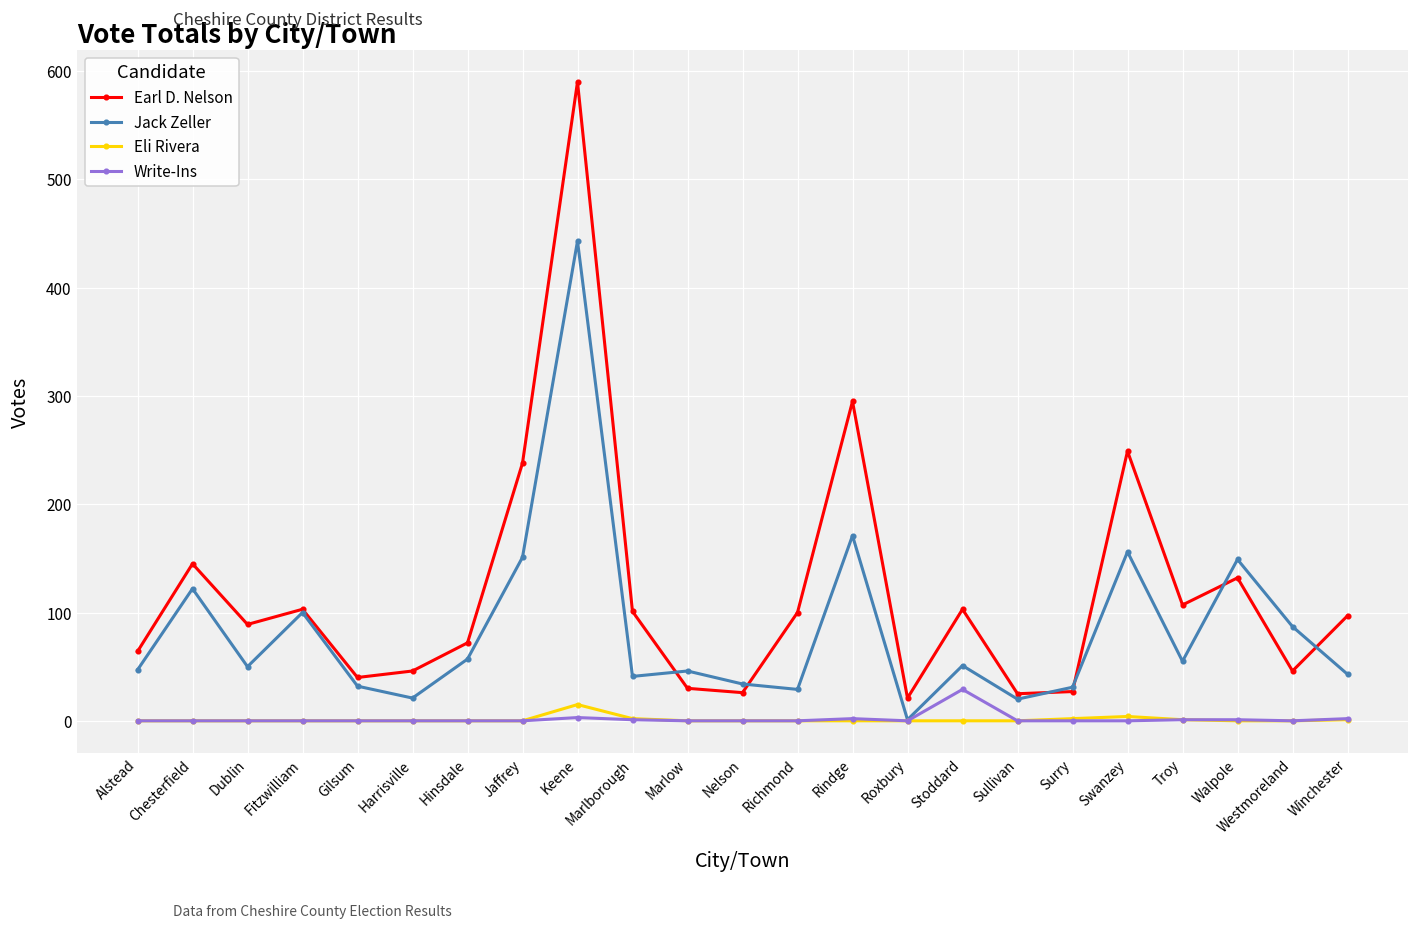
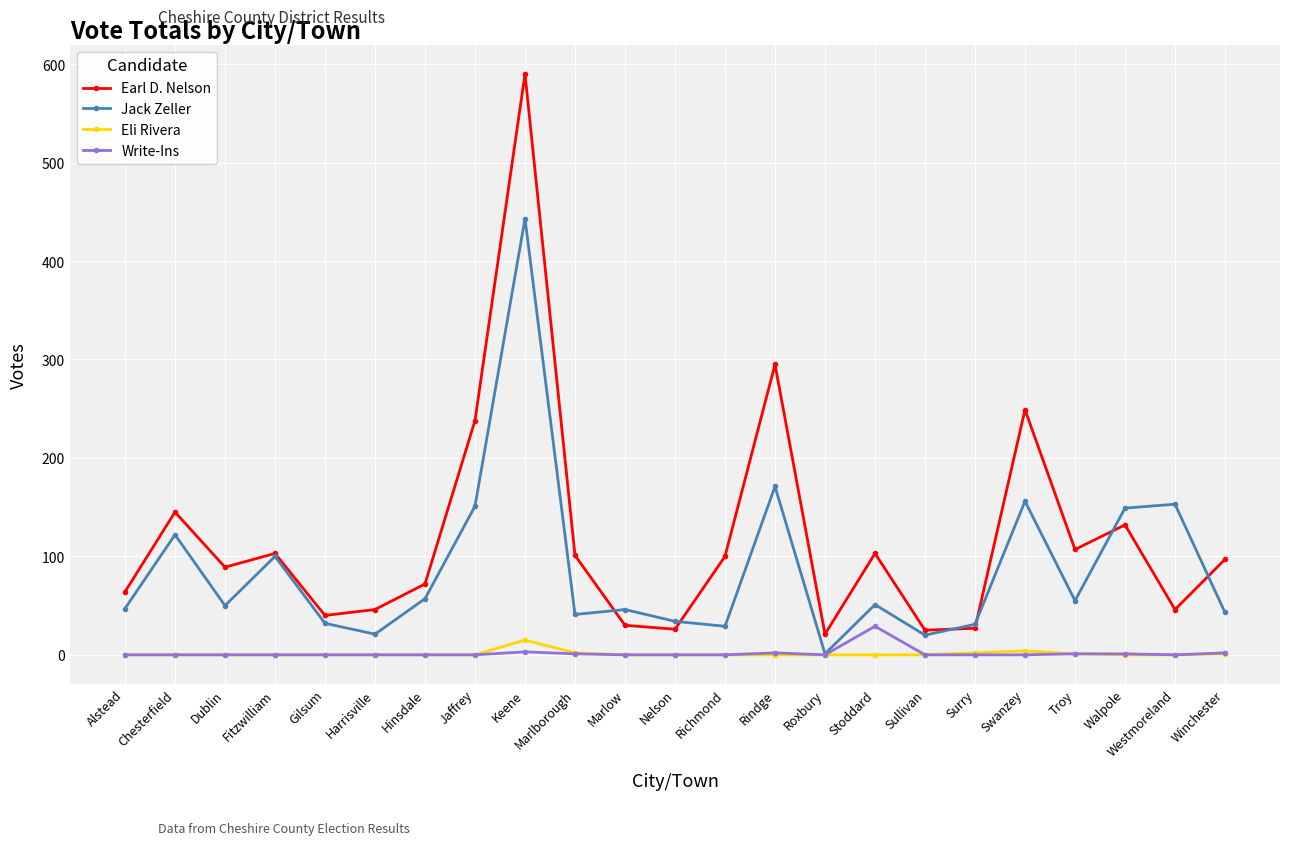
Jack Zeller, Westmoreland: 90 -> 150
